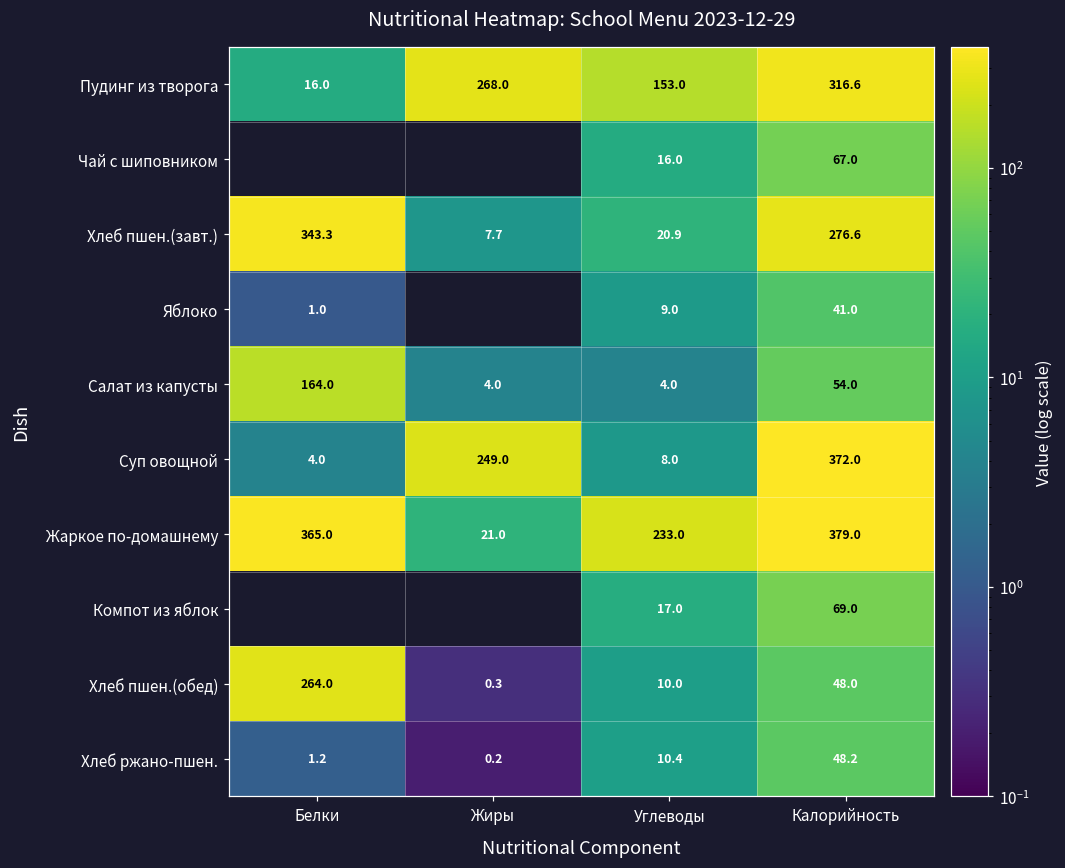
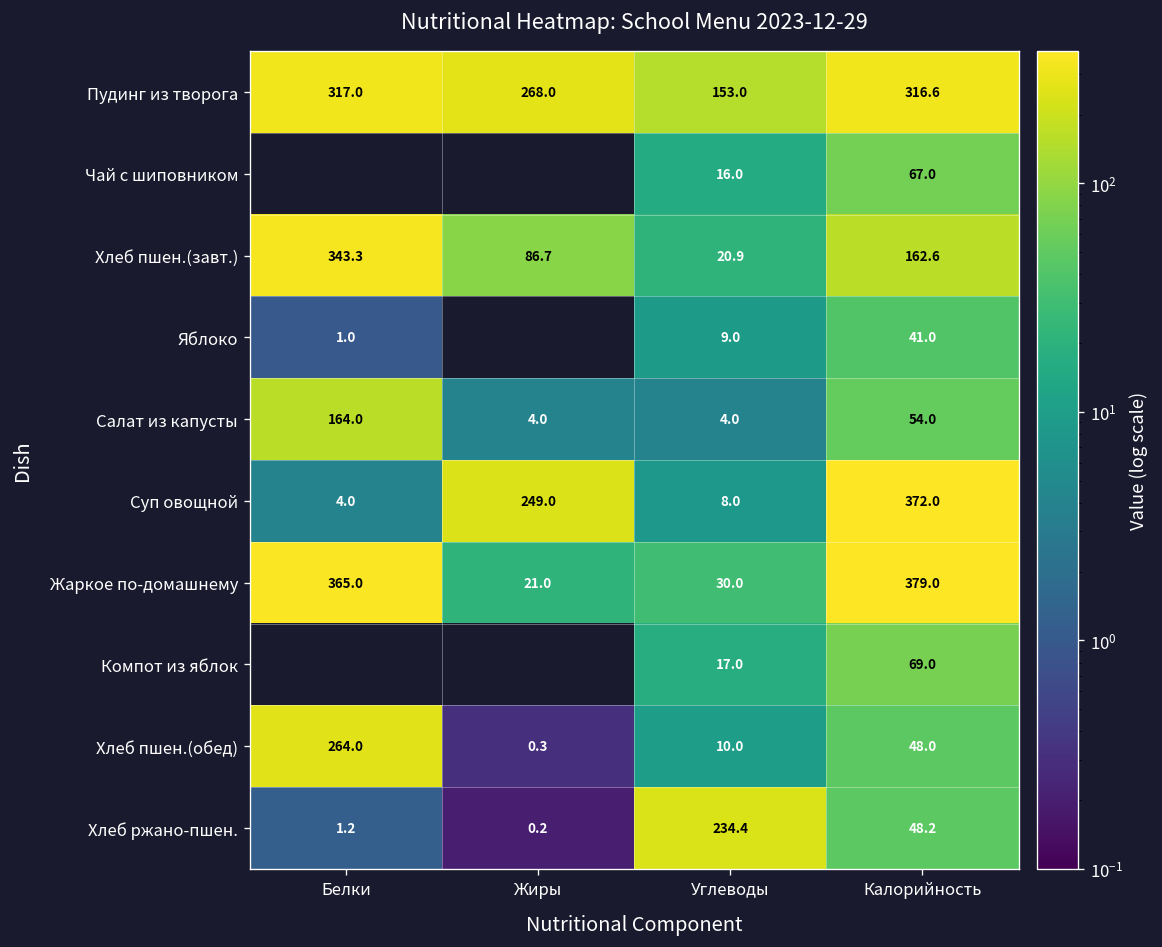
Пудинг из творога, Белки: 16.0 -> 317.0
Хлеб пшен.(завт.), Жиры: 7.7 -> 86.7
Хлеб пшен.(завт.), Калорийность: 276.6 -> 162.6
Жаркое по-домашнему, Углеводы: 233.0 -> 30.0
Хлеб ржано-пшен., Углеводы: 10.4 -> 234.4
